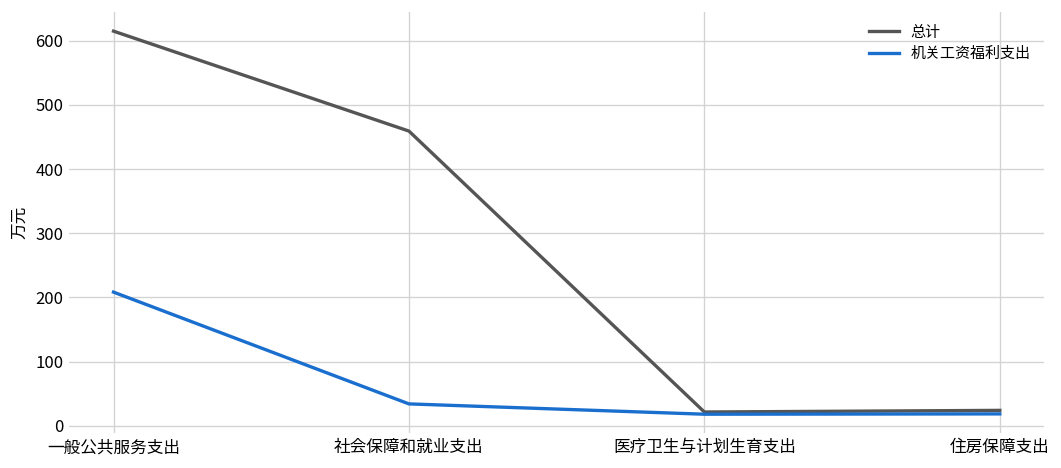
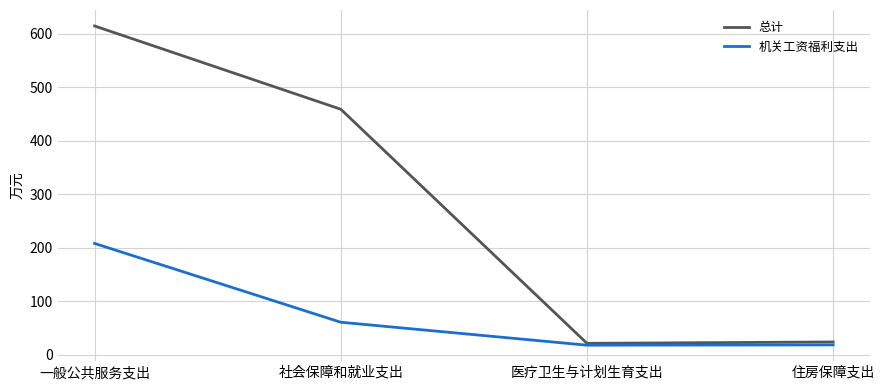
机关工资福利支出, 社会保障和就业支出: 30 -> 60
